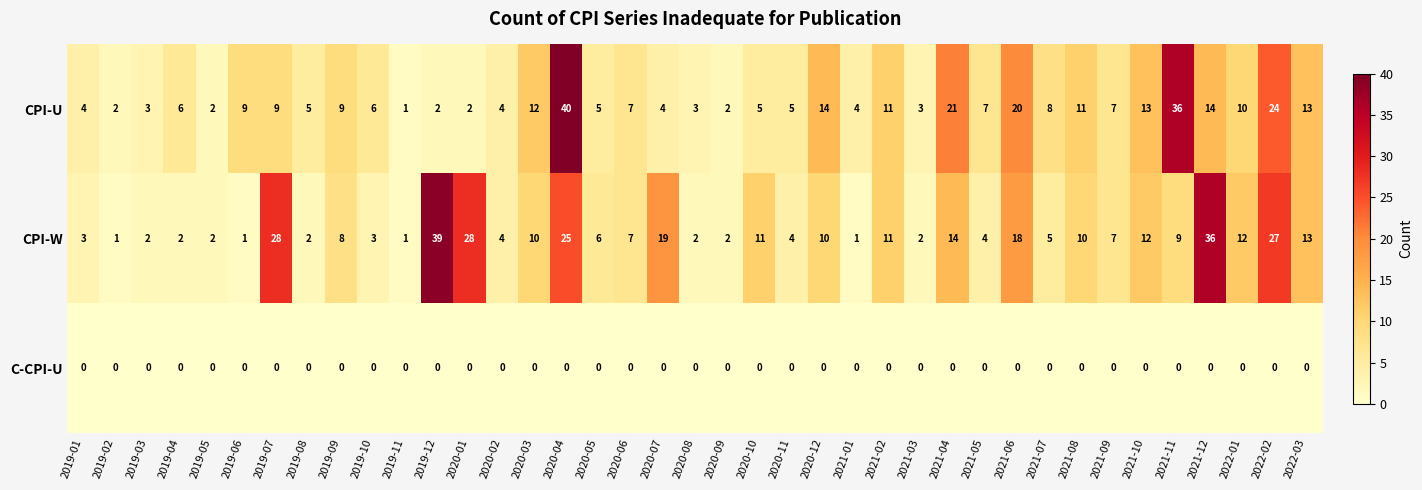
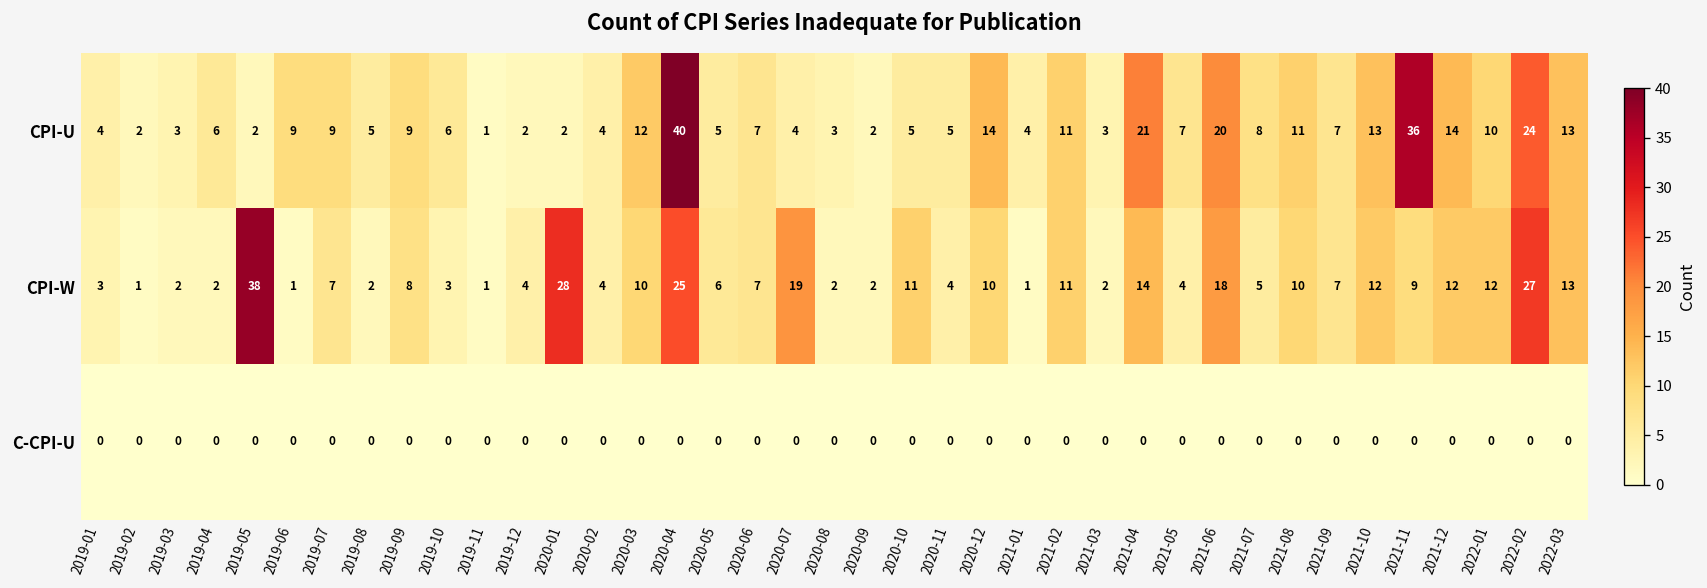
CPI-W, 2019-05: 2 -> 38
CPI-W, 2019-07: 28 -> 7
CPI-W, 2019-12: 39 -> 4
CPI-W, 2021-12: 36 -> 12
